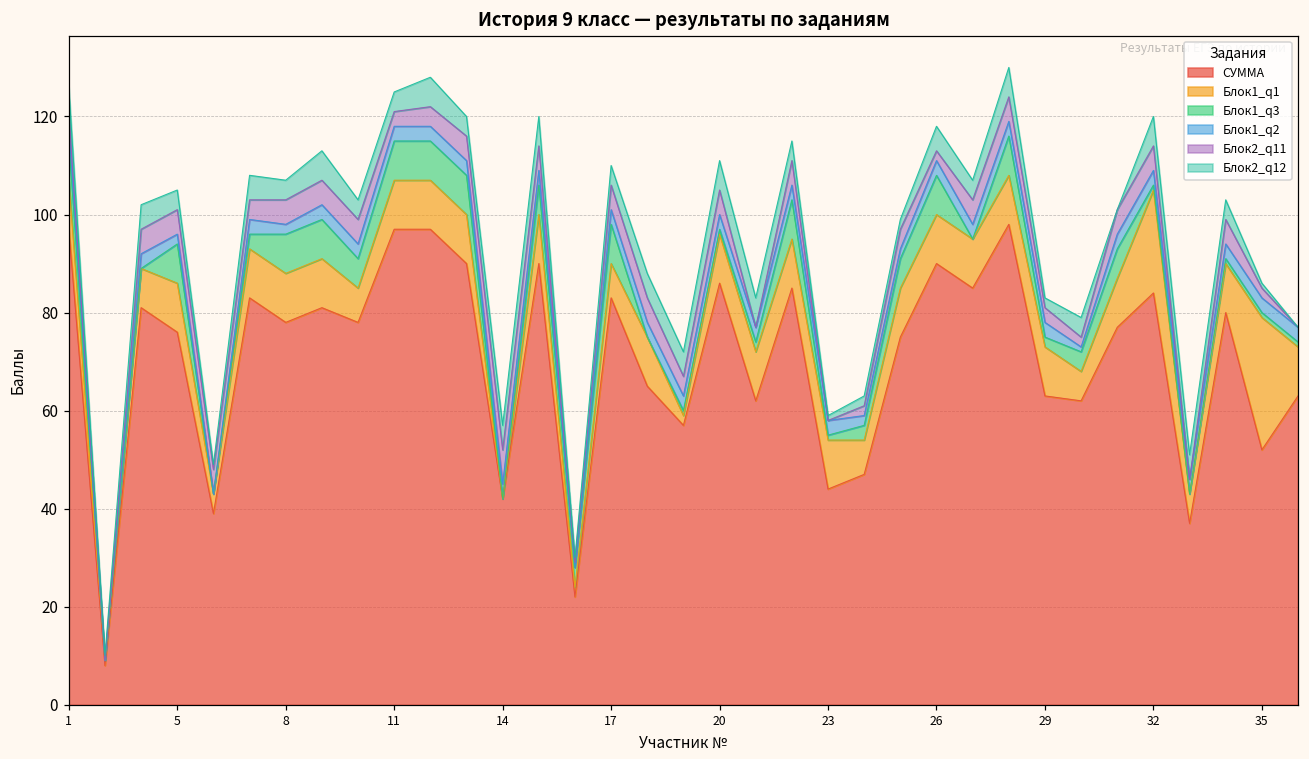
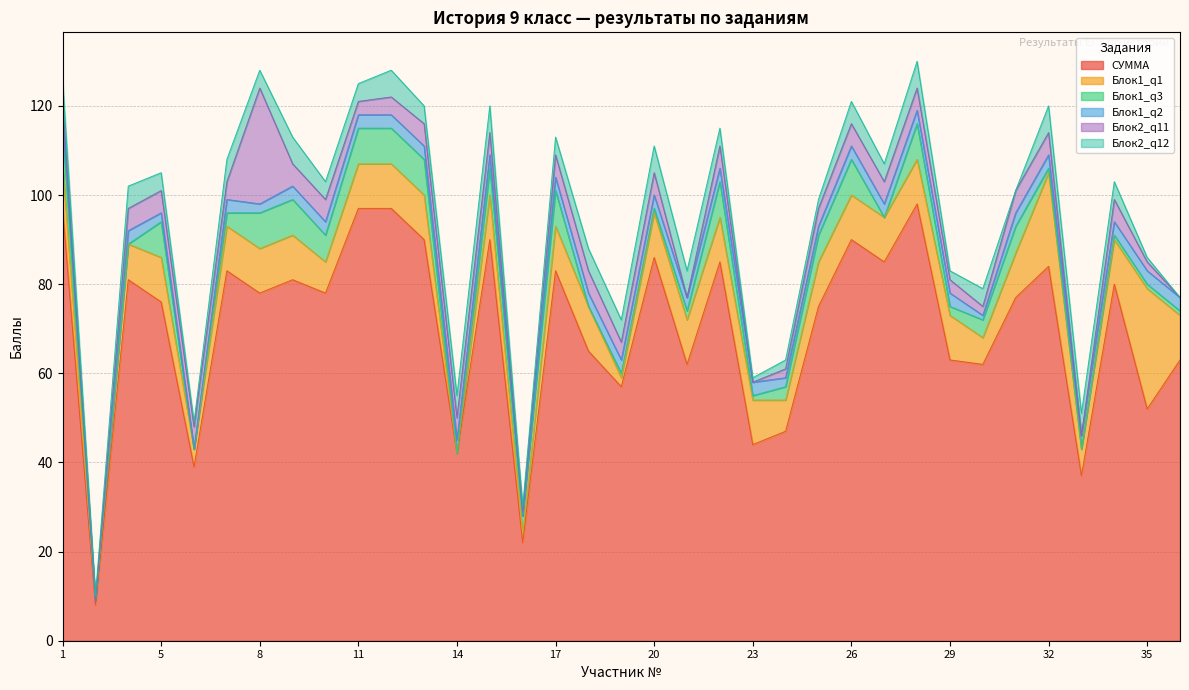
Блок2_q11, 8: 5 -> 26
Блок2_q11, 14: 7 -> 5
Блок1_q1, 17: 7 -> 10
Блок2_q11, 26: 2 -> 5
